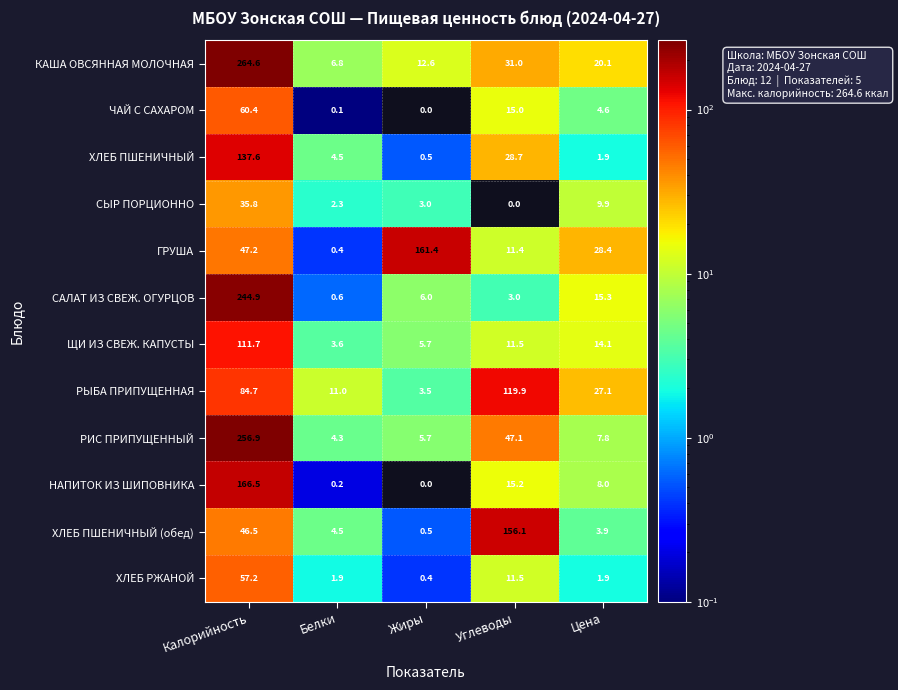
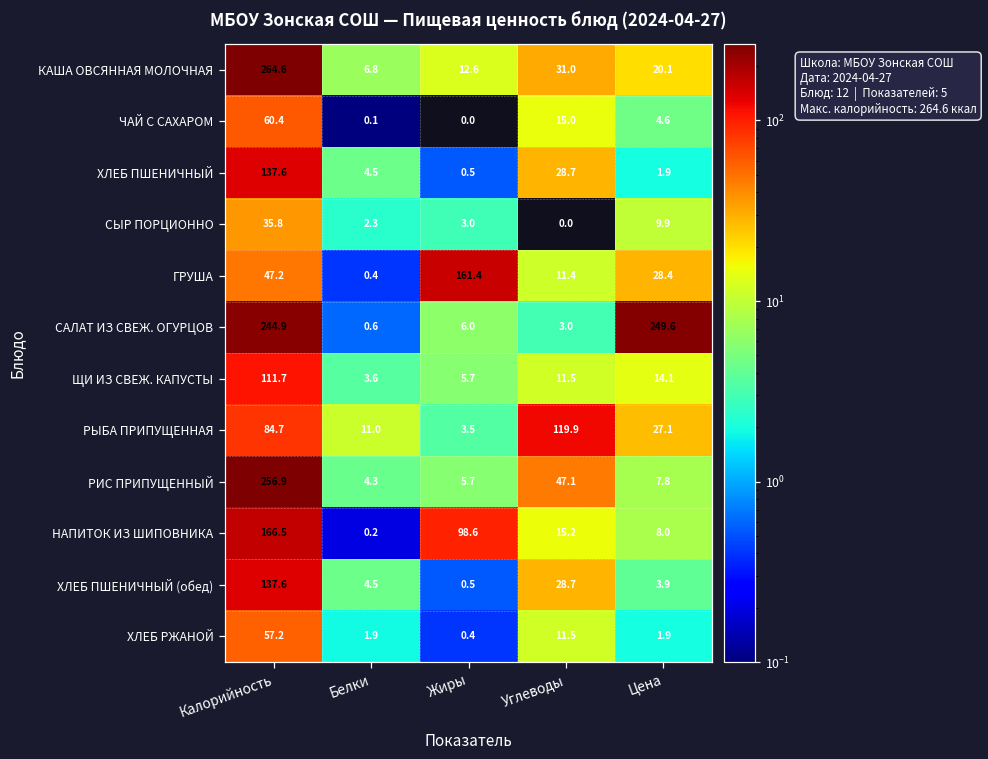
САЛАТ ИЗ СВЕЖ. ОГУРЦОВ, Цена: 15.3 -> 249.6
НАПИТОК ИЗ ШИПОВНИКА, Жиры: 0.0 -> 98.6
ХЛЕБ ПШЕНИЧНЫЙ (обед), Калорийность: 46.5 -> 137.6
ХЛЕБ ПШЕНИЧНЫЙ (обед), Углеводы: 156.1 -> 28.7
